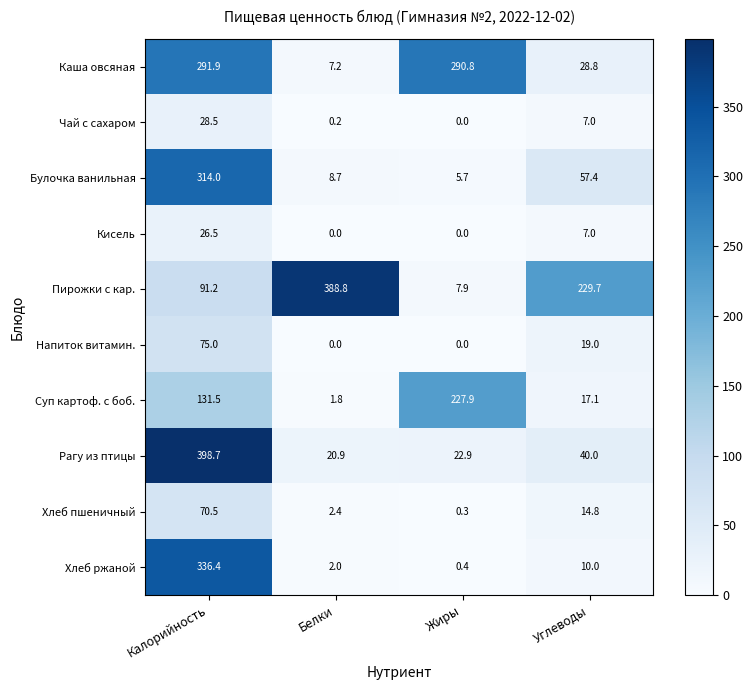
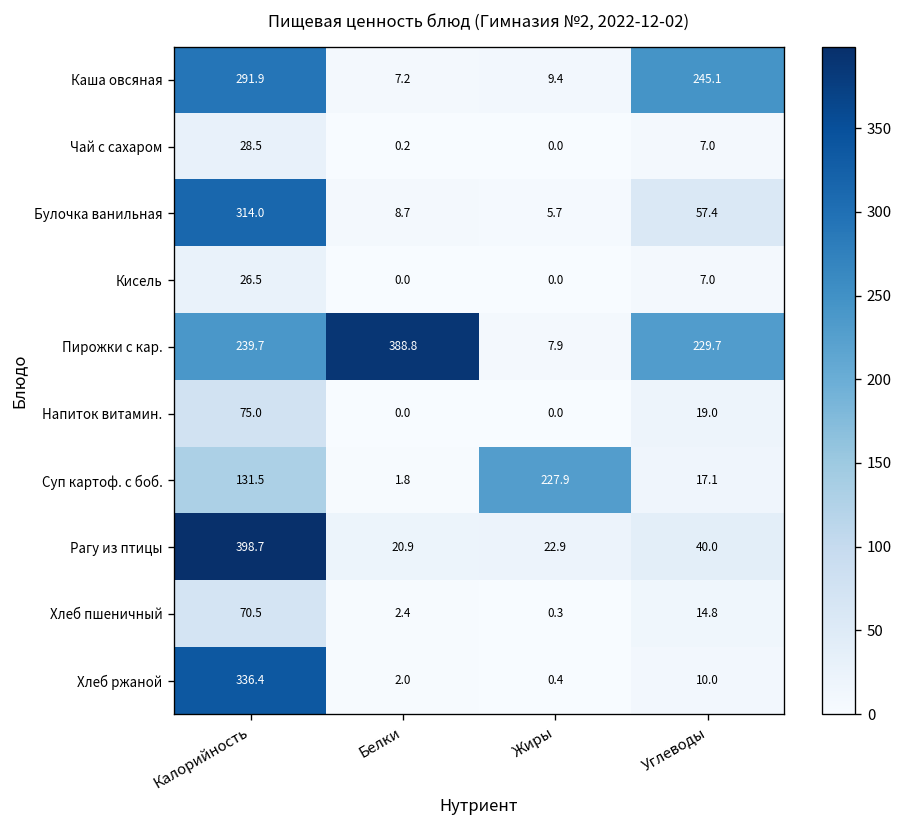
Каша овсяная, Жиры: 290.8 -> 9.4
Каша овсяная, Углеводы: 28.8 -> 245.1
Пирожки с кар., Калорийность: 91.2 -> 239.7
